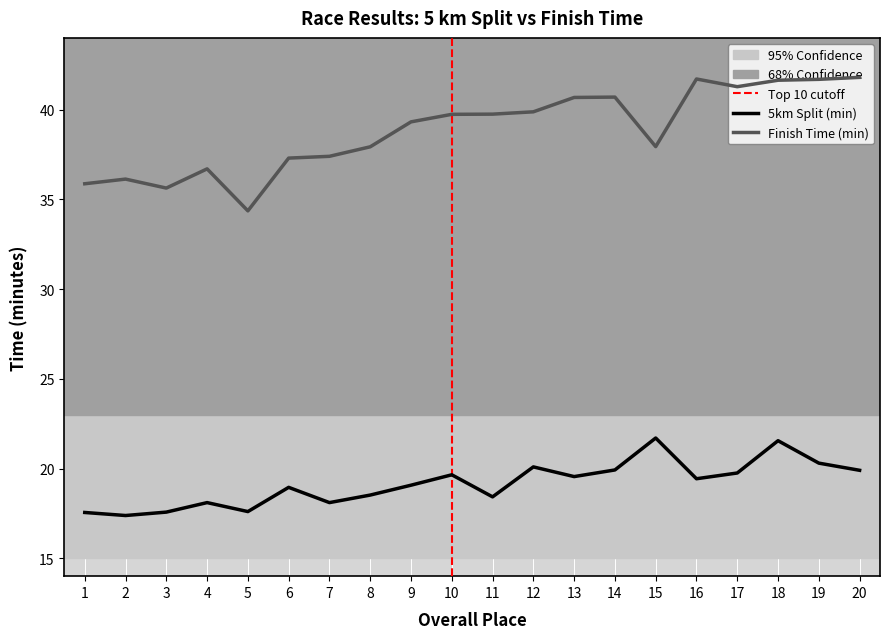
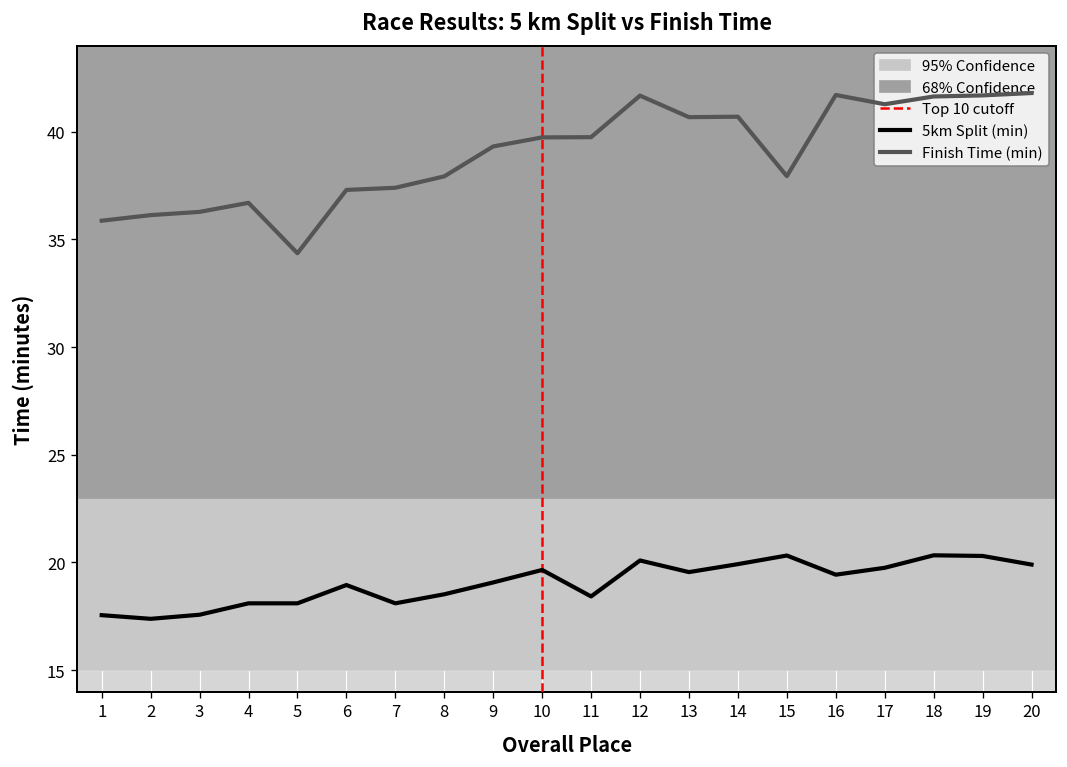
Finish Time (min), 3: 35.6 -> 36.3
5km Split (min), 5: 17.6 -> 18.1
Finish Time (min), 12: 39.9 -> 41.7
5km Split (min), 15: 21.7 -> 20.3
5km Split (min), 18: 21.6 -> 20.3
